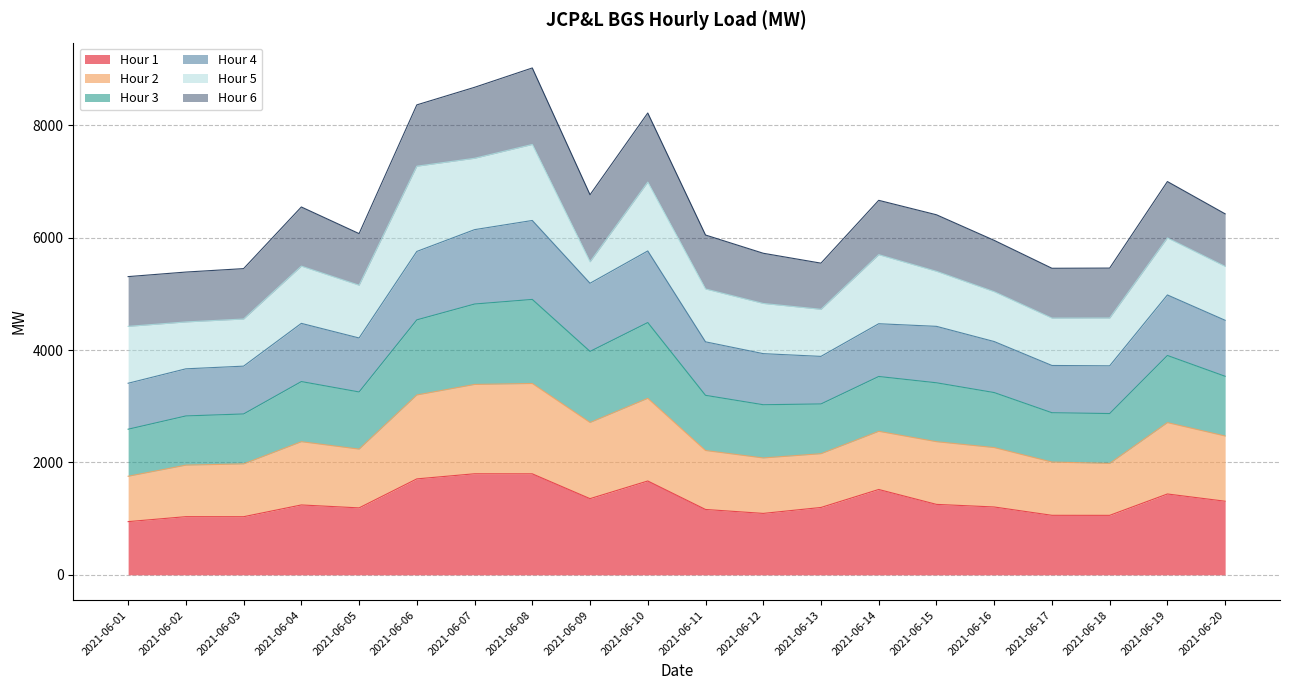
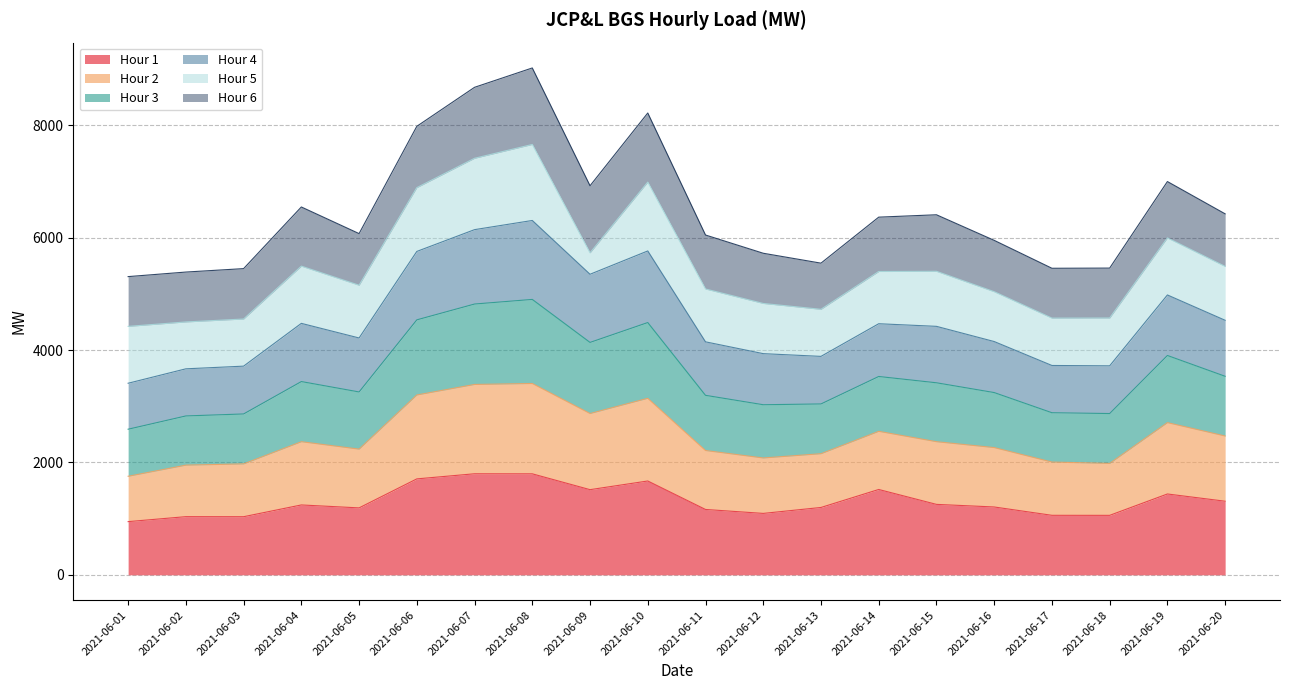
Hour 5, 2021-06-06: 1500 -> 1100
Hour 1, 2021-06-09: 1400 -> 1500
Hour 5, 2021-06-14: 1200 -> 900
